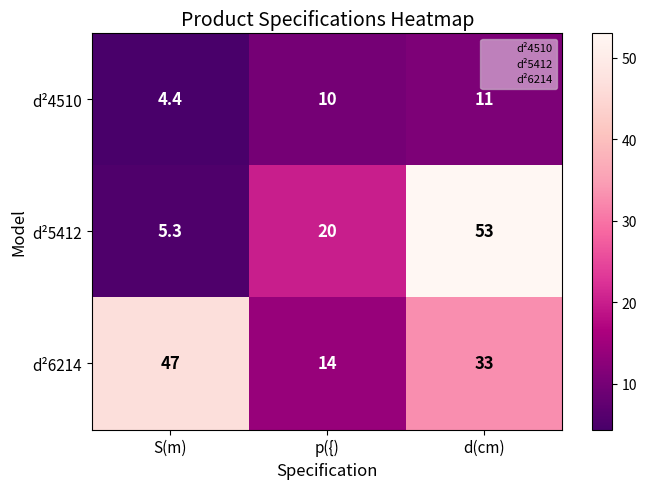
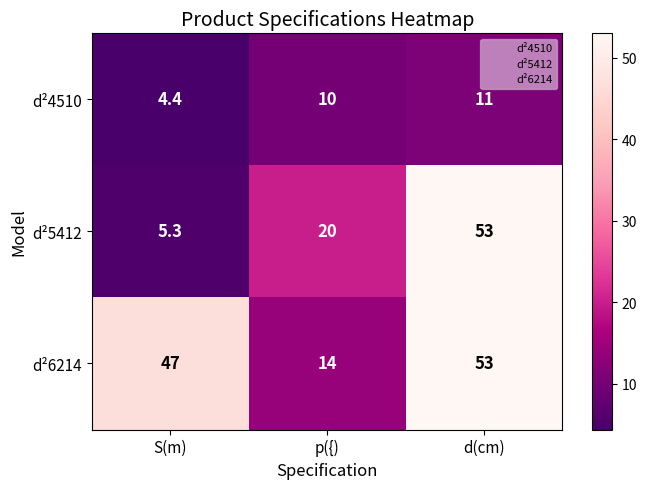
d²6214, d(cm): 33 -> 53
